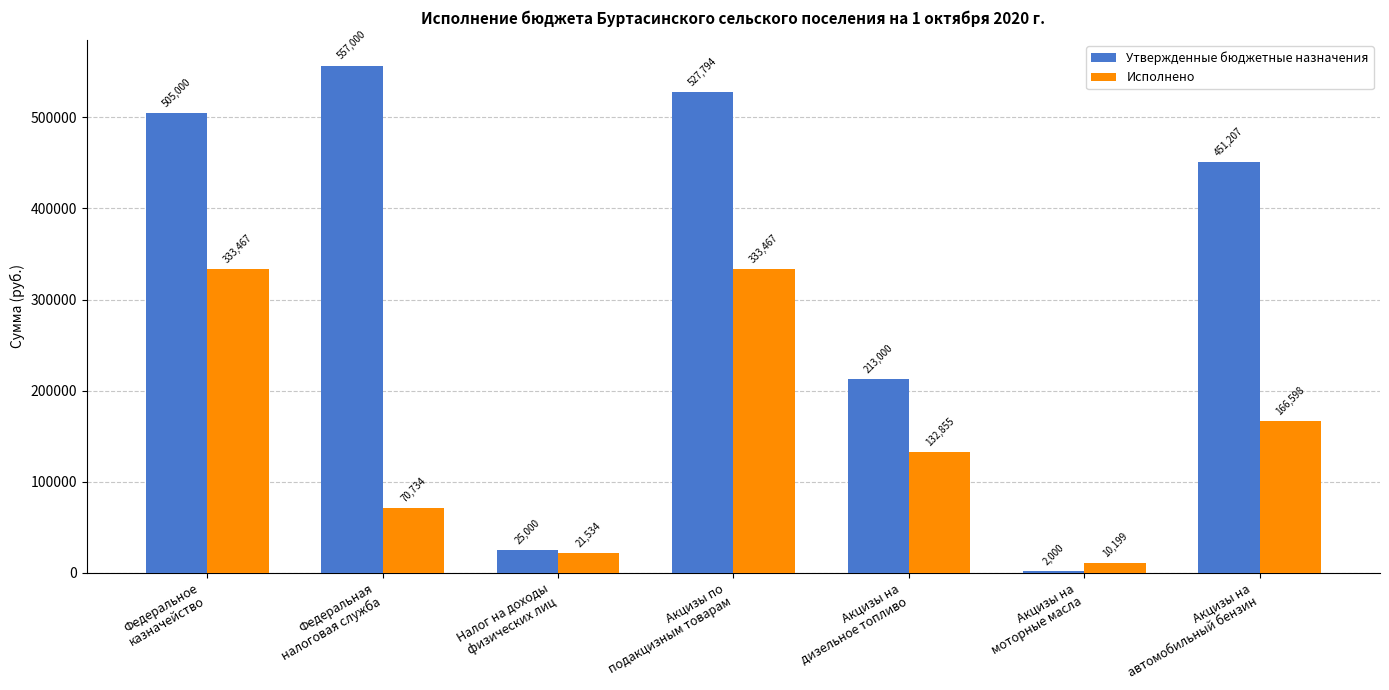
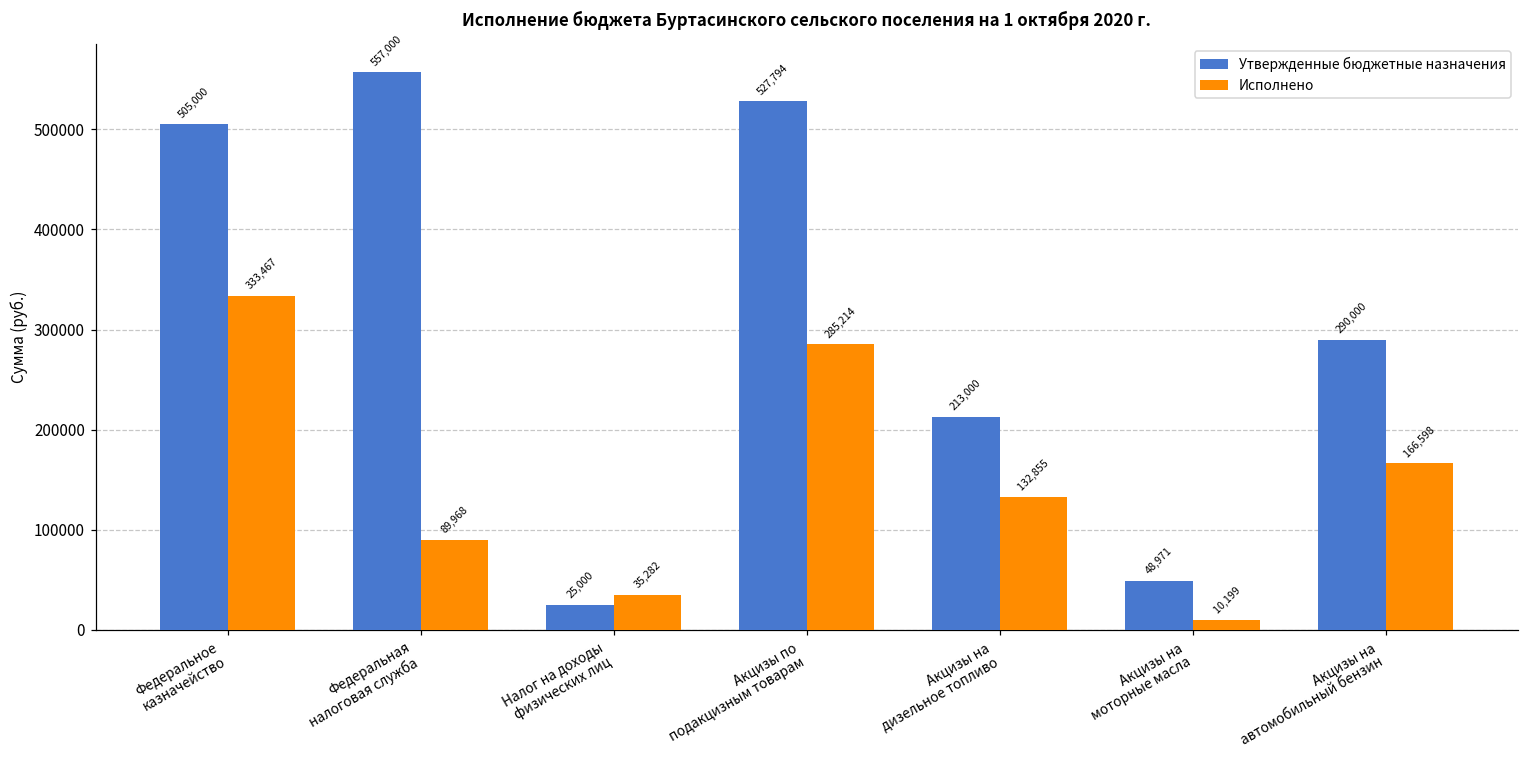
Исполнено, Федеральная налоговая служба: 70,734 -> 89,968
Исполнено, Налог на доходы физических лиц: 21,534 -> 35,282
Исполнено, Акцизы по подакцизным товарам: 333,467 -> 285,214
Утвержденные бюджетные назначения, Акцизы на моторные масла: 2,000 -> 48,971
Утвержденные бюджетные назначения, Акцизы на автомобильный бензин: 451,207 -> 290,000
